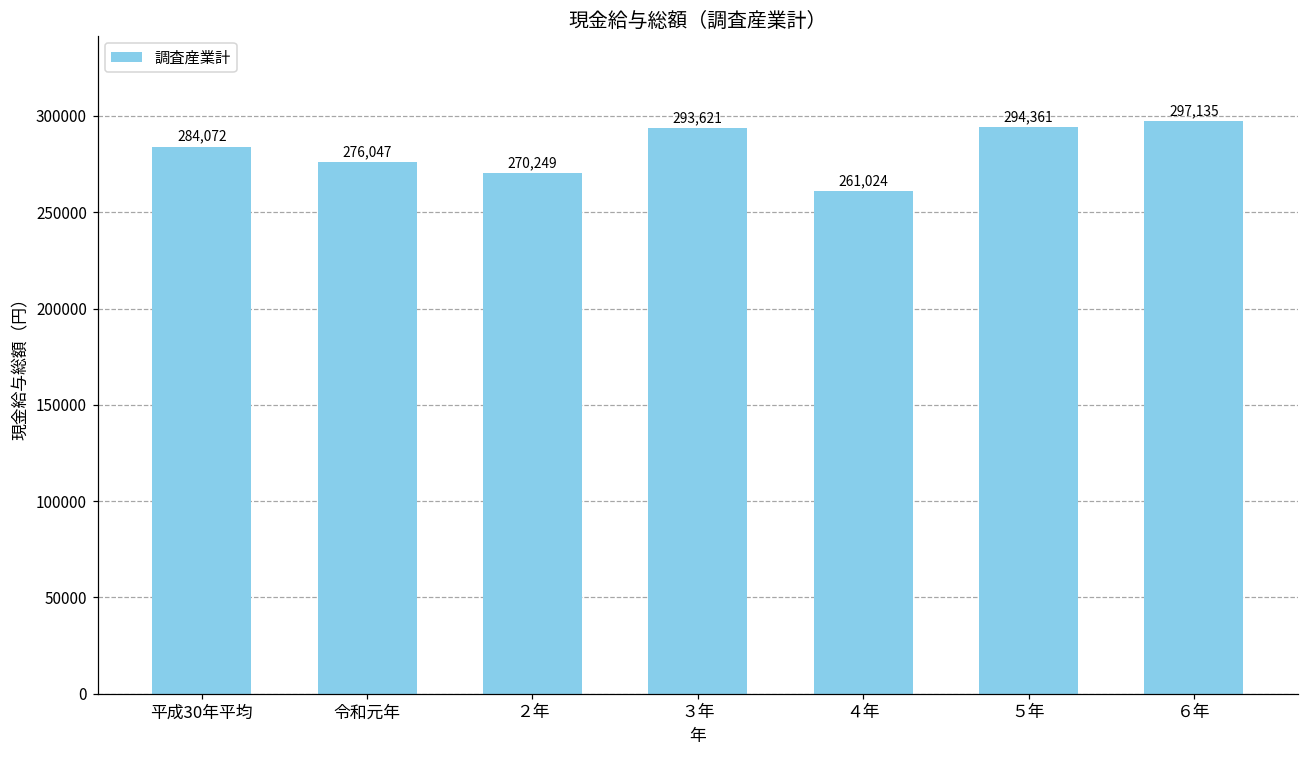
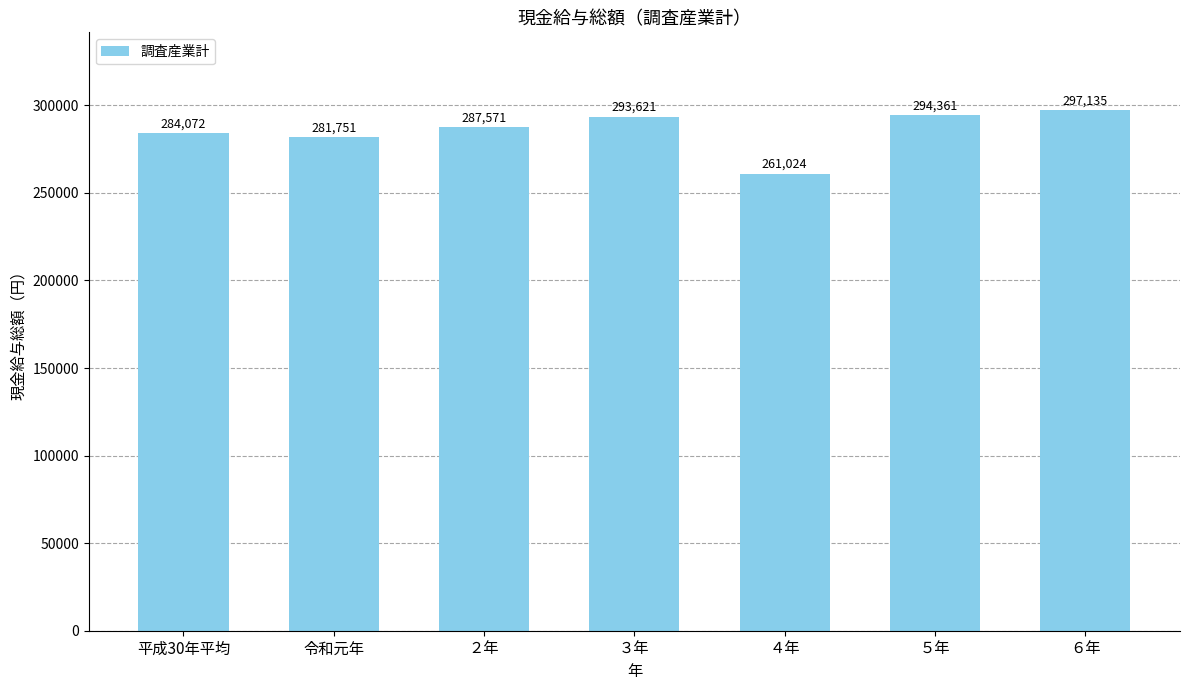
令和元年: 276,047 -> 281,751
２年: 270,249 -> 287,571
